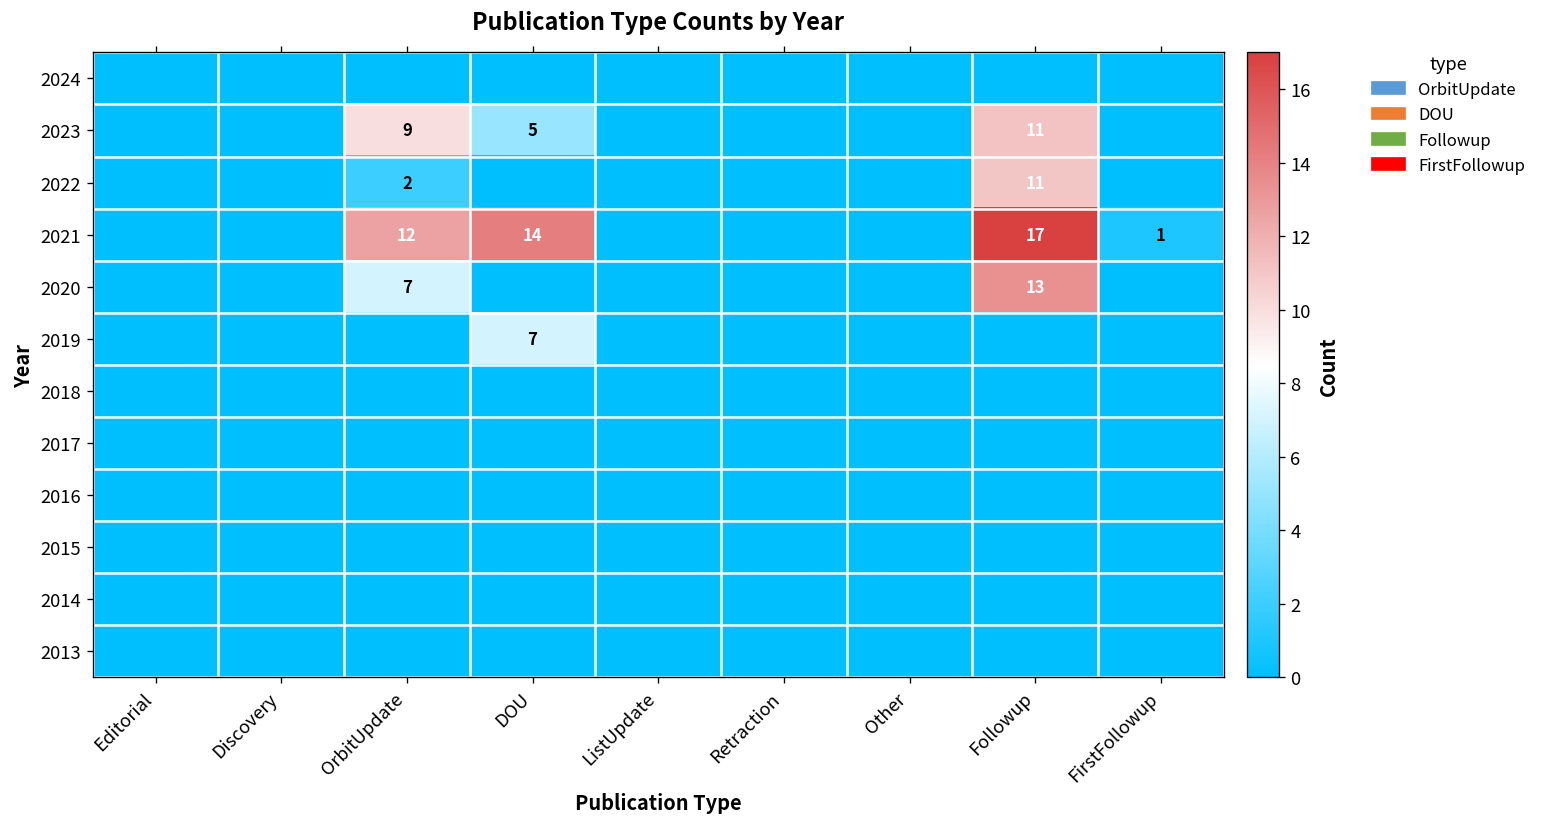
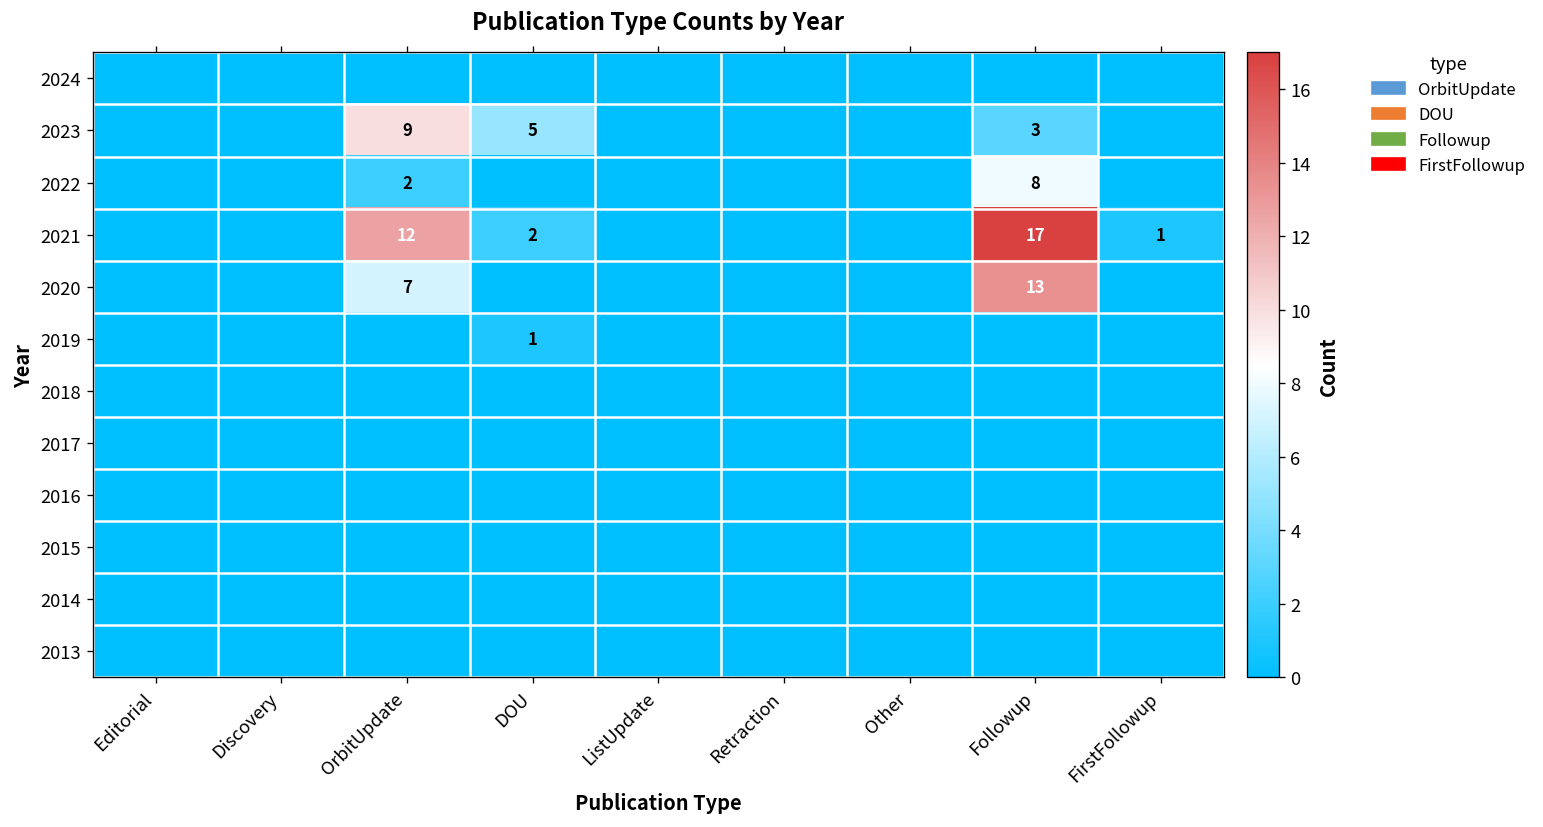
2023, Followup: 11 -> 3
2022, Followup: 11 -> 8
2021, DOU: 14 -> 2
2019, DOU: 7 -> 1
